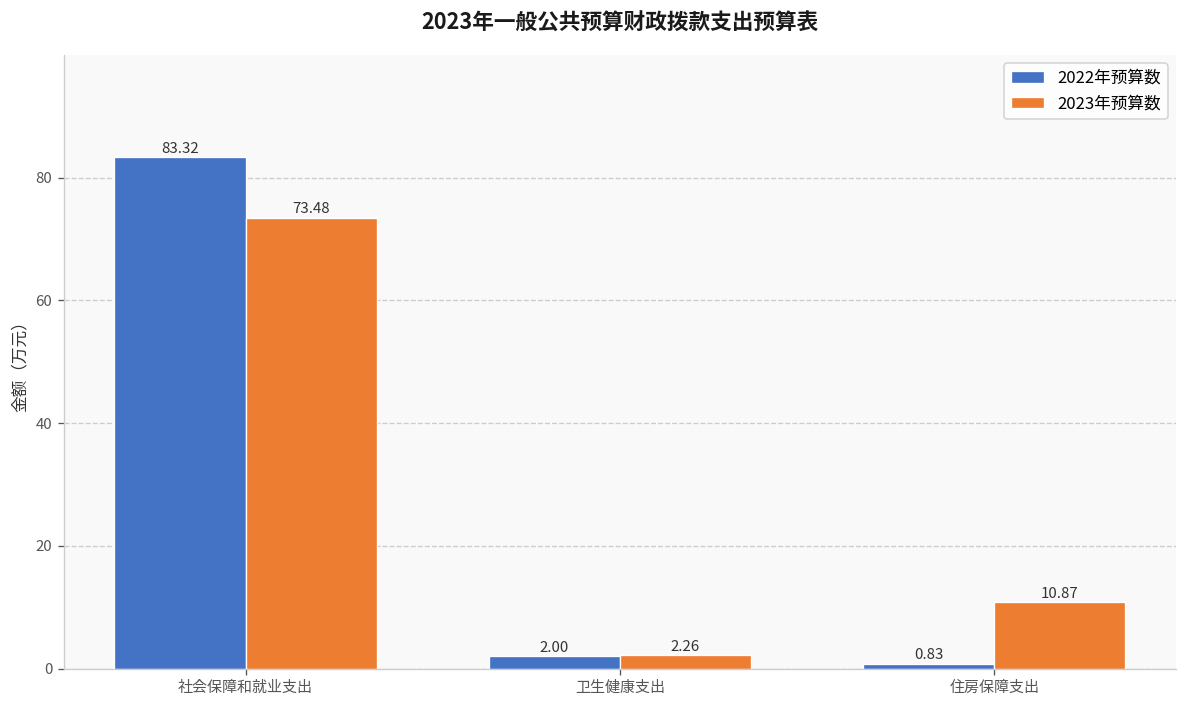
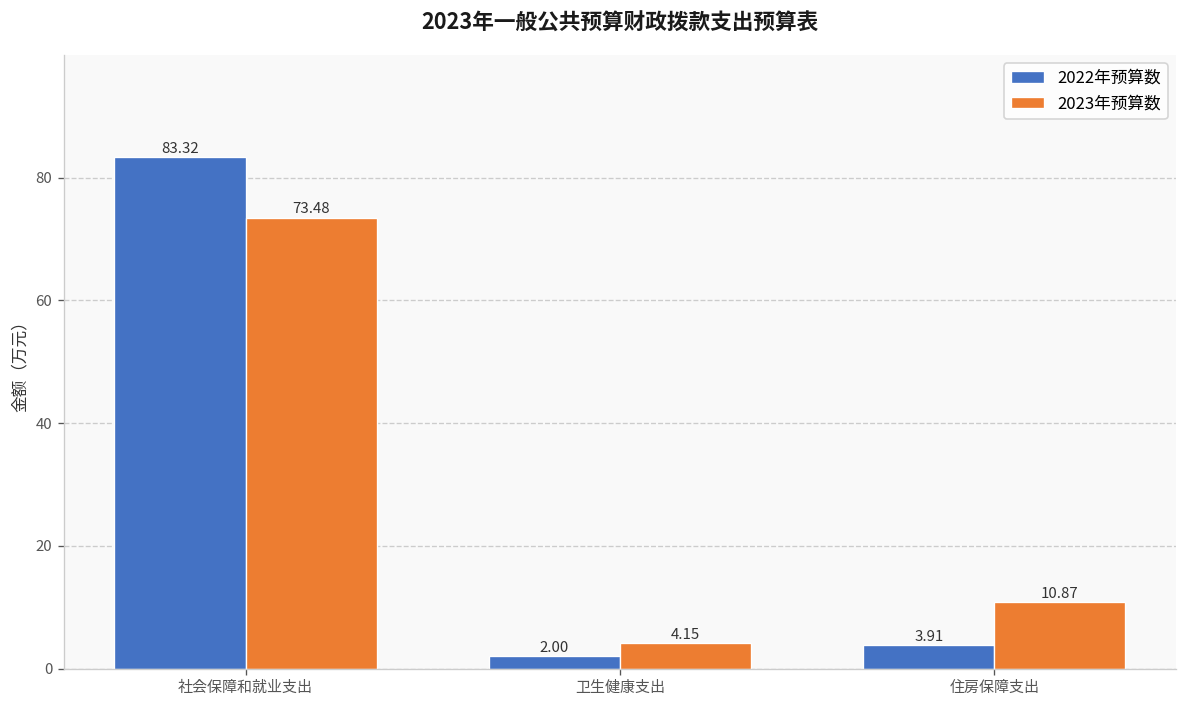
2023年预算数, 卫生健康支出: 2.26 -> 4.15
2022年预算数, 住房保障支出: 0.83 -> 3.91
